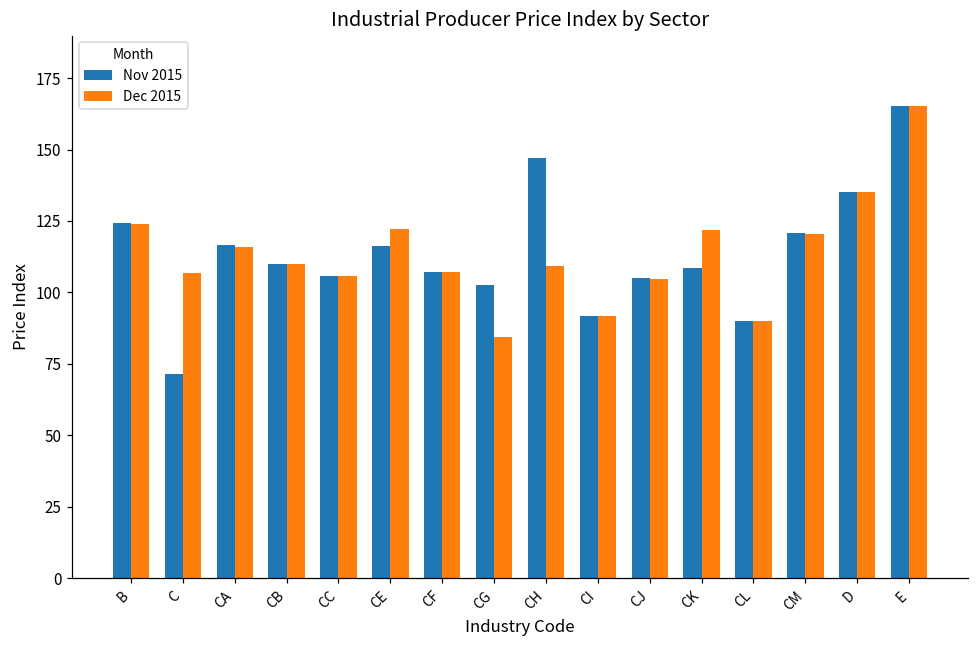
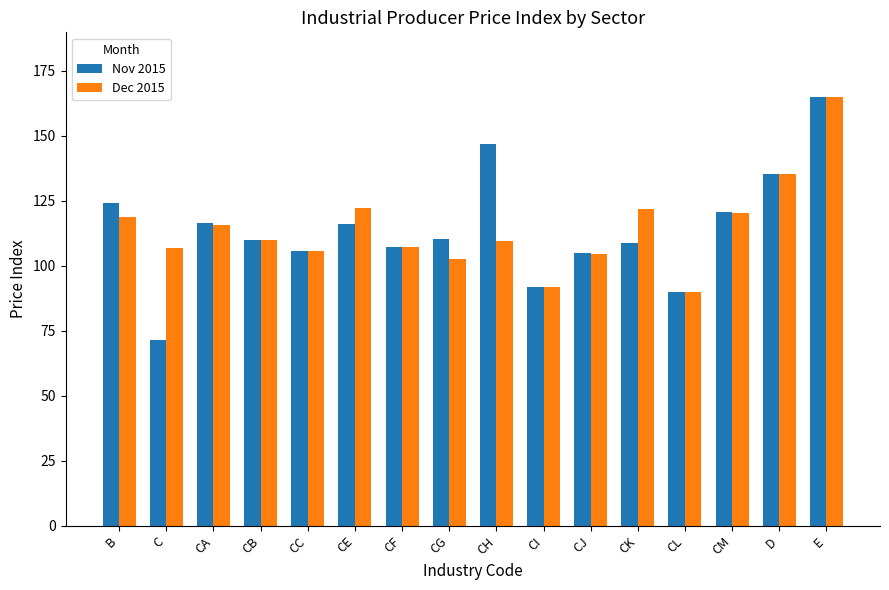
Dec 2015, B: 124 -> 119
Nov 2015, CG: 103 -> 110
Dec 2015, CG: 85 -> 103
